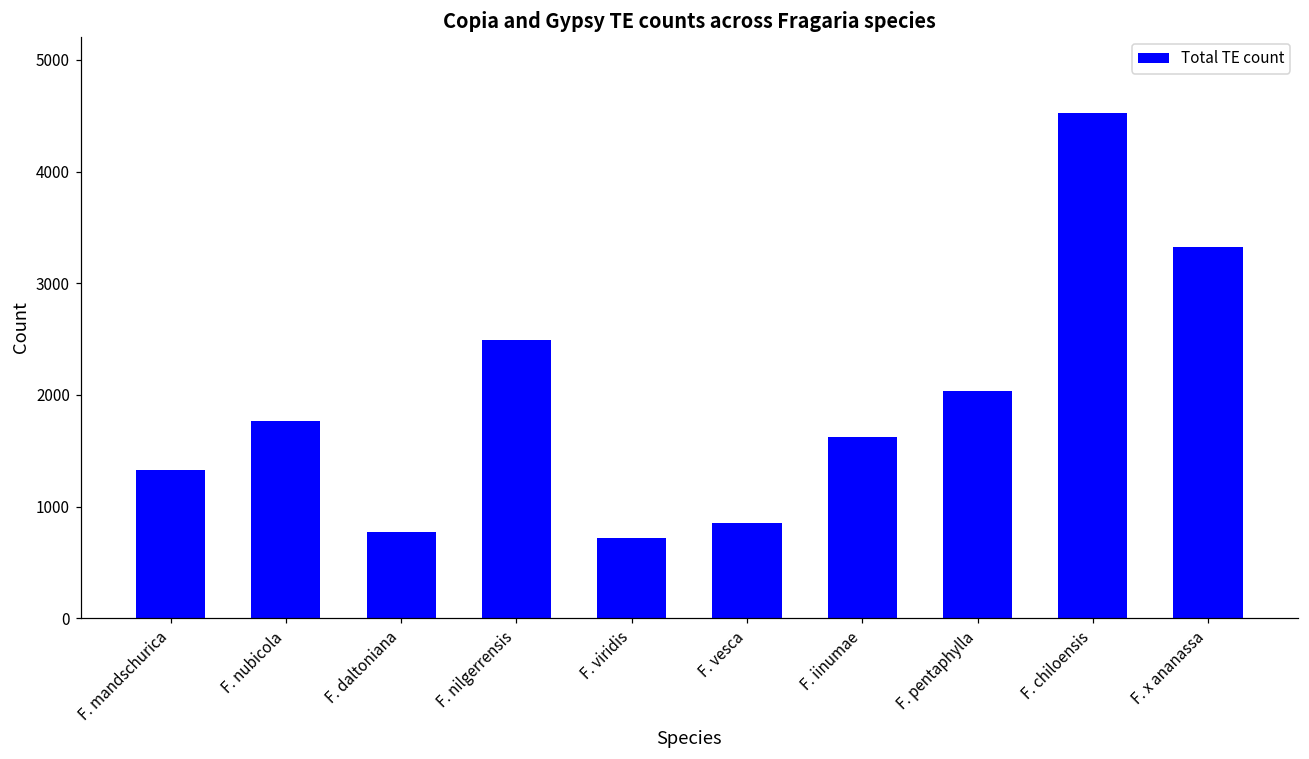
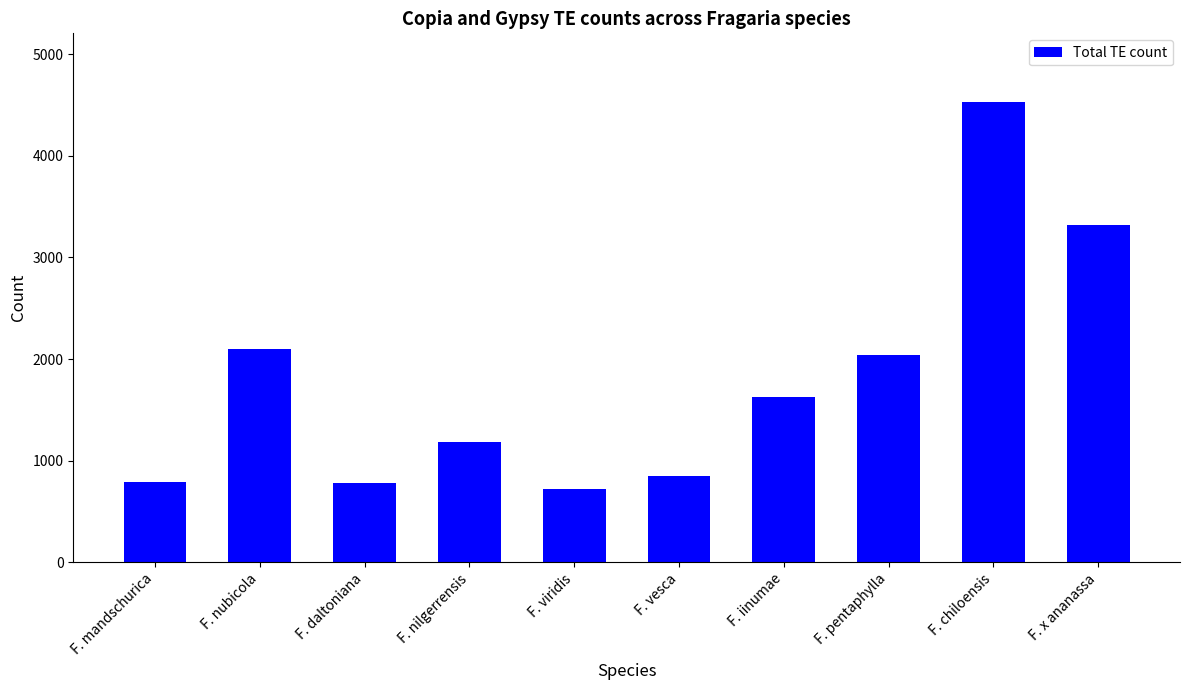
F. mandschurica: 1330 -> 790
F. nubicola: 1760 -> 2100
F. nilgerrensis: 2490 -> 1190
